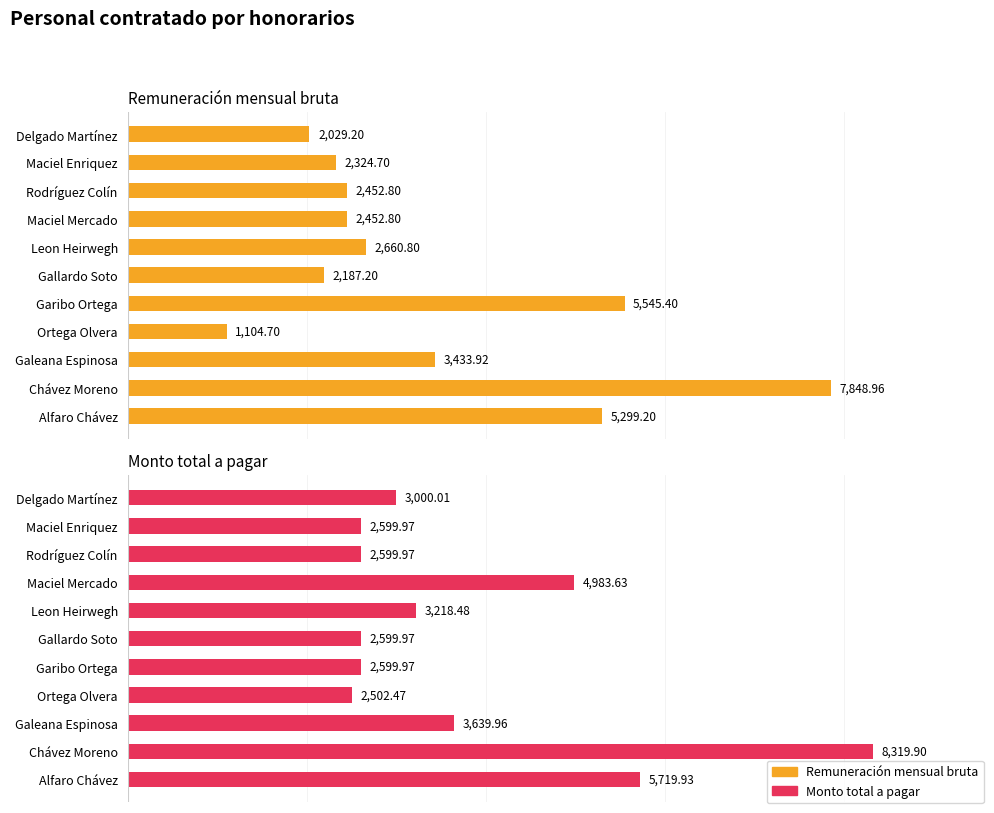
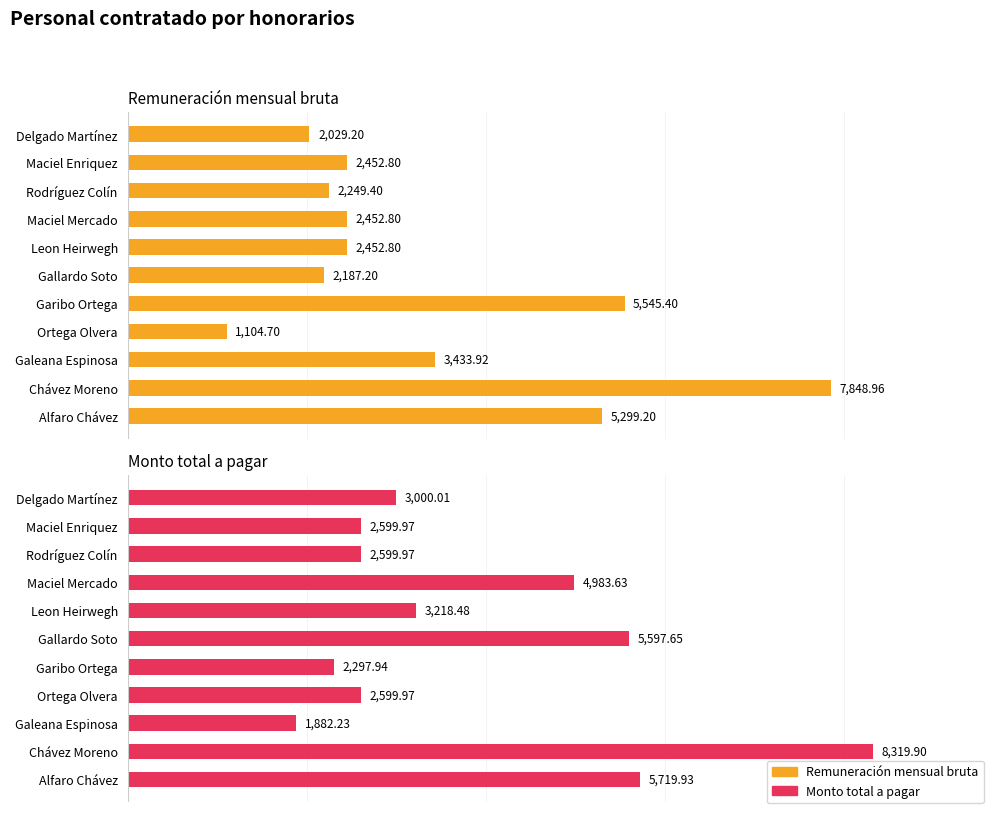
Remuneración mensual bruta, Maciel Enriquez: 2,324.70 -> 2,452.80
Remuneración mensual bruta, Rodríguez Colín: 2,452.80 -> 2,249.40
Remuneración mensual bruta, Leon Heirwegh: 2,660.80 -> 2,452.80
Monto total a pagar, Gallardo Soto: 2,599.97 -> 5,597.65
Monto total a pagar, Garibo Ortega: 2,599.97 -> 2,297.94
Monto total a pagar, Ortega Olvera: 2,502.47 -> 2,599.97
Monto total a pagar, Galeana Espinosa: 3,639.96 -> 1,882.23
